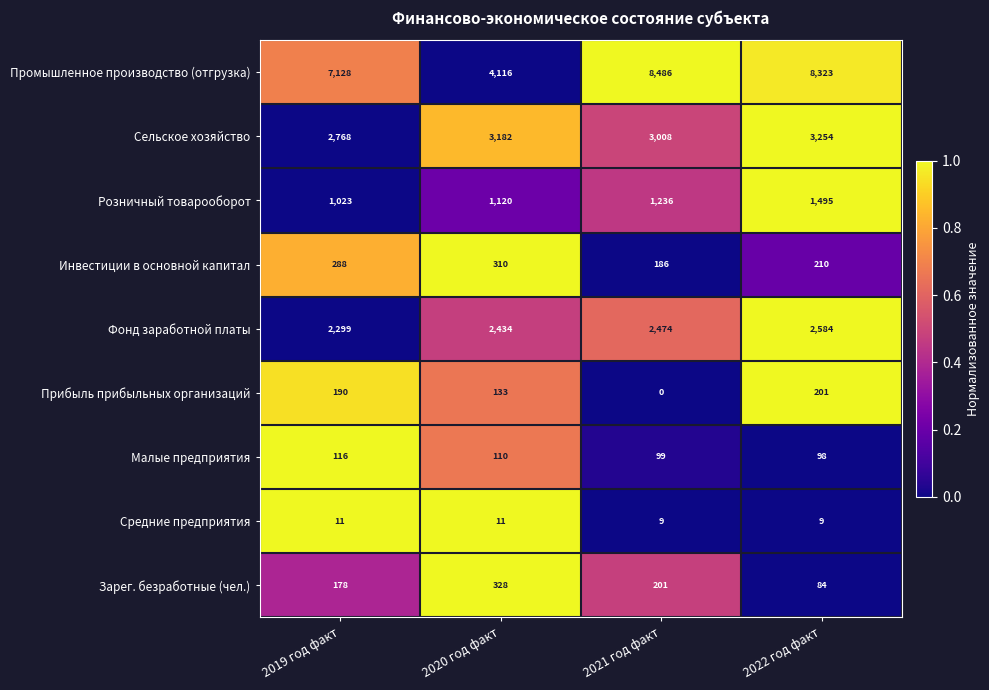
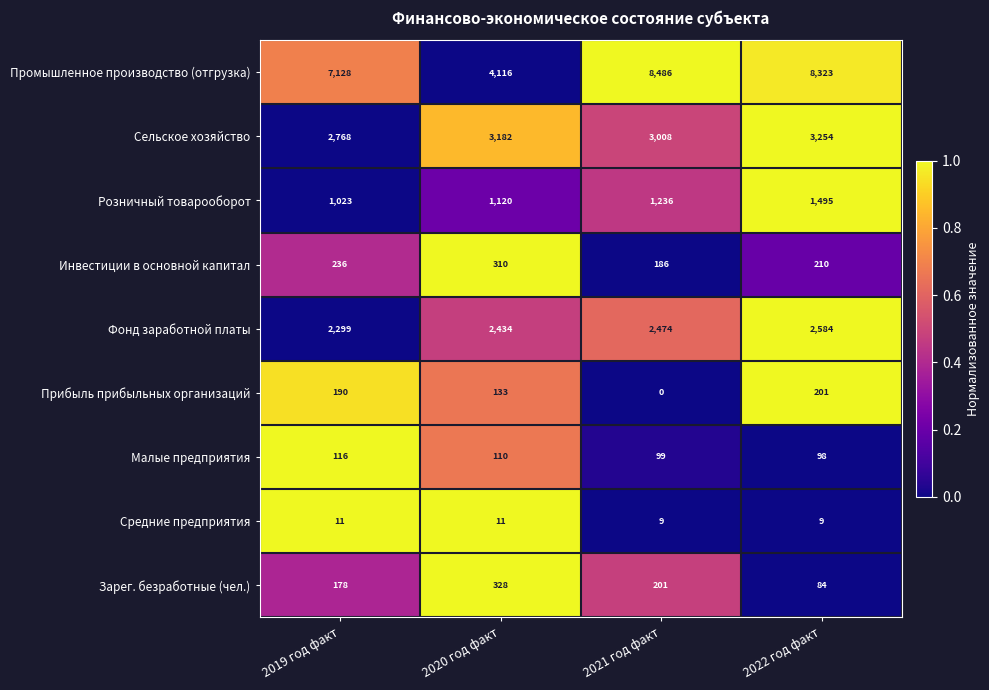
Инвестиции в основной капитал, 2019 год факт: 288 -> 236
